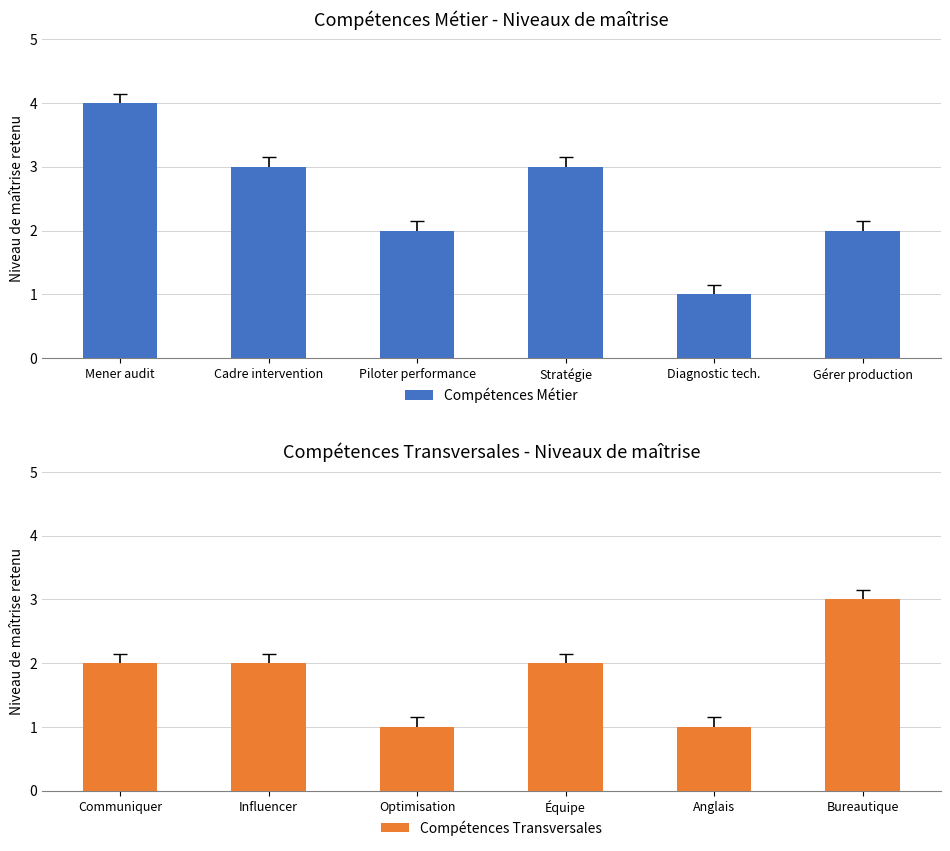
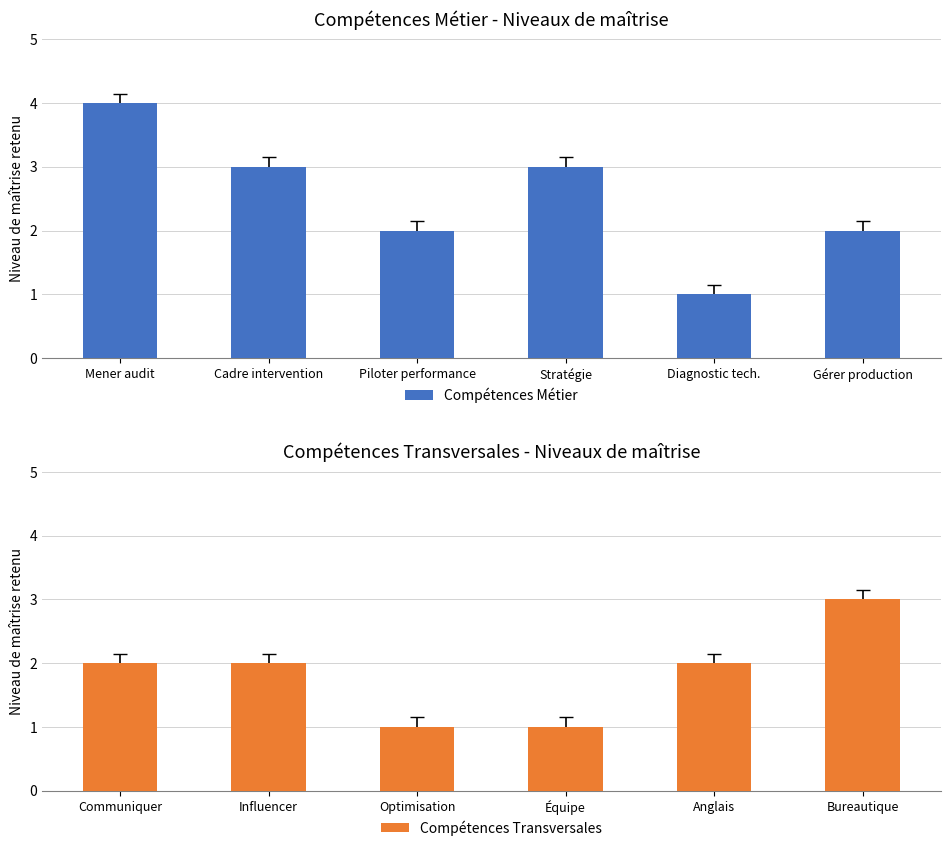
Compétences Transversales - Niveaux de maîtrise, Compétences Transversales, Équipe: 2 -> 1
Compétences Transversales - Niveaux de maîtrise, Compétences Transversales, Anglais: 1 -> 2
